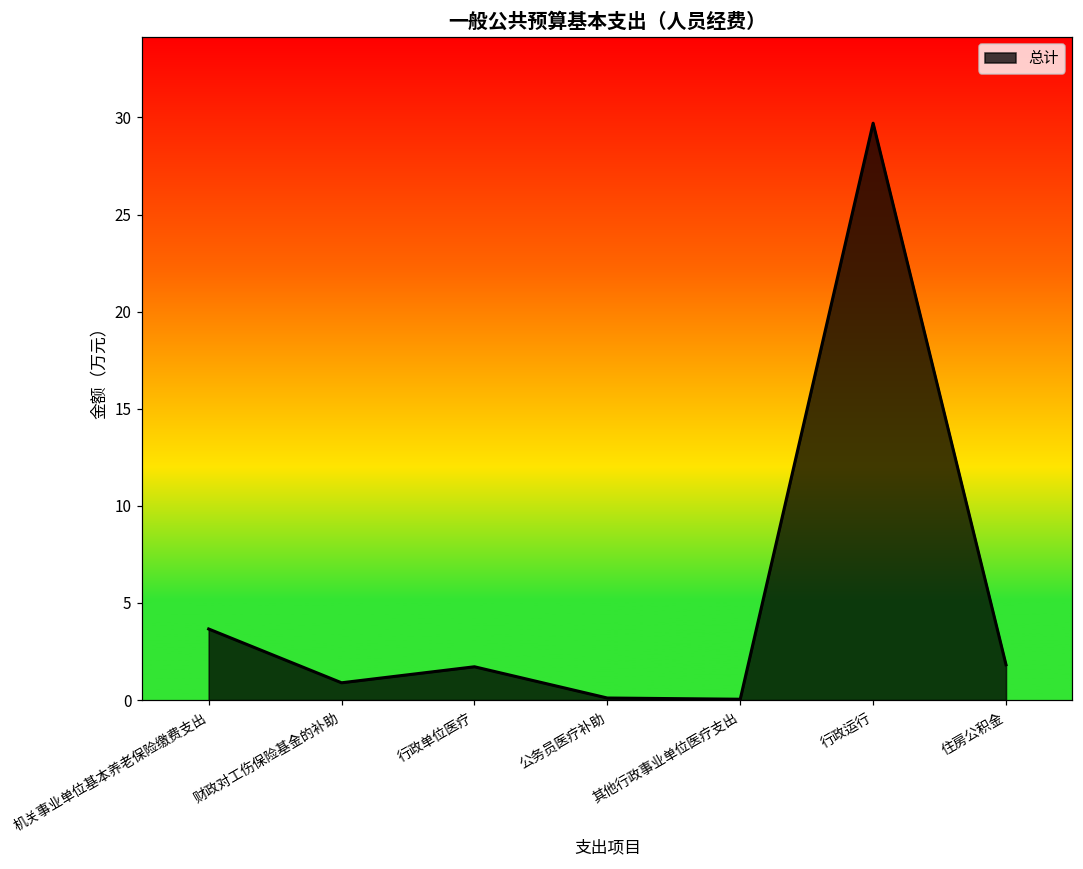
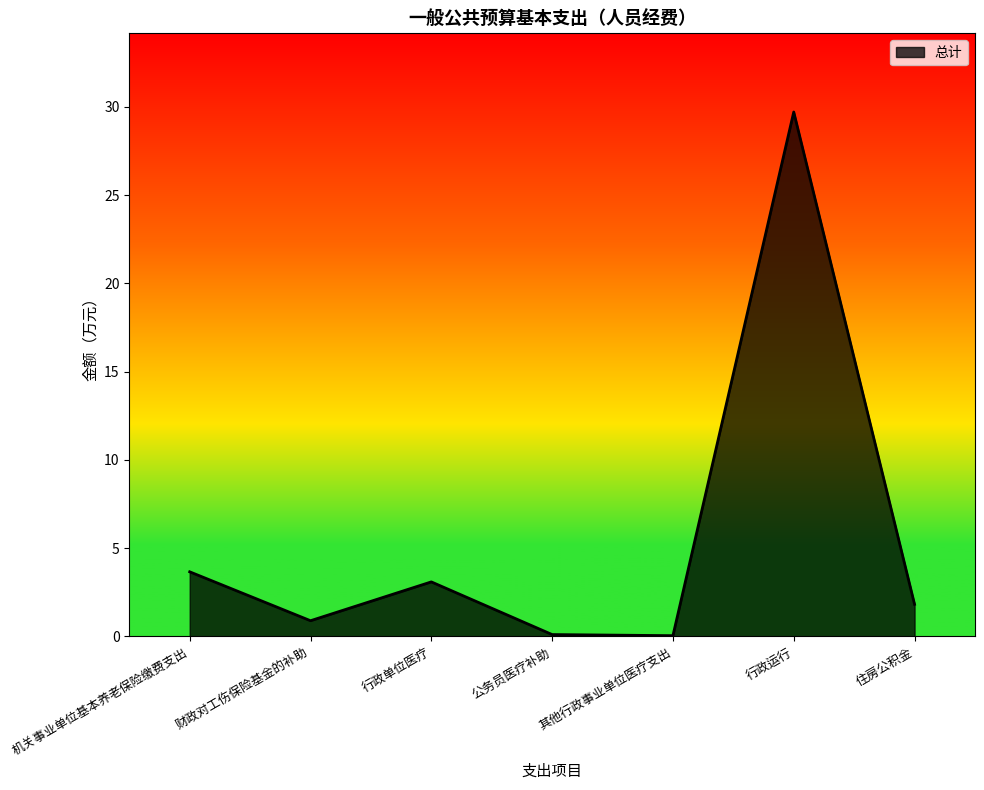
行政单位医疗: 1.7 -> 3.1
